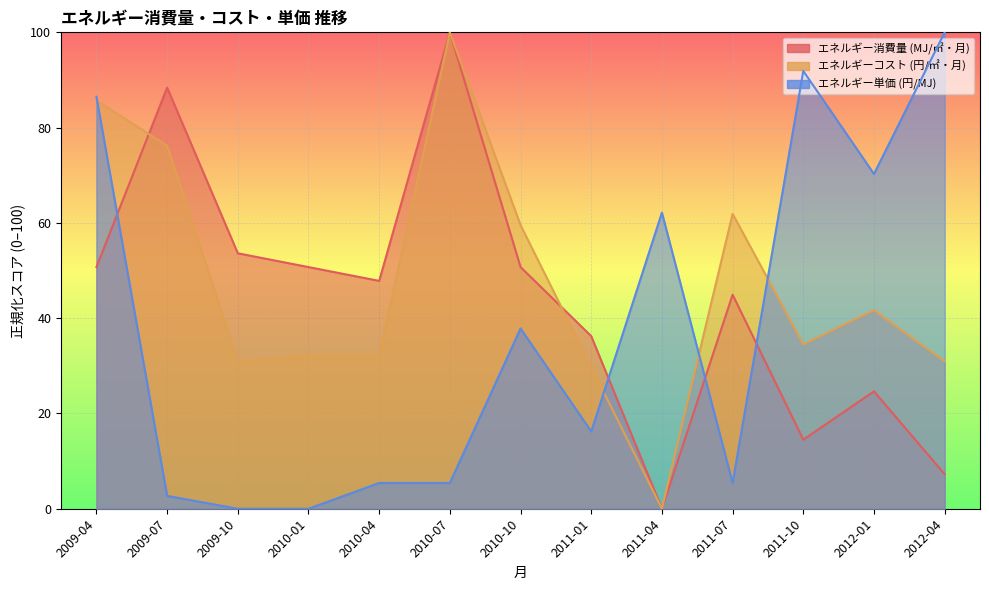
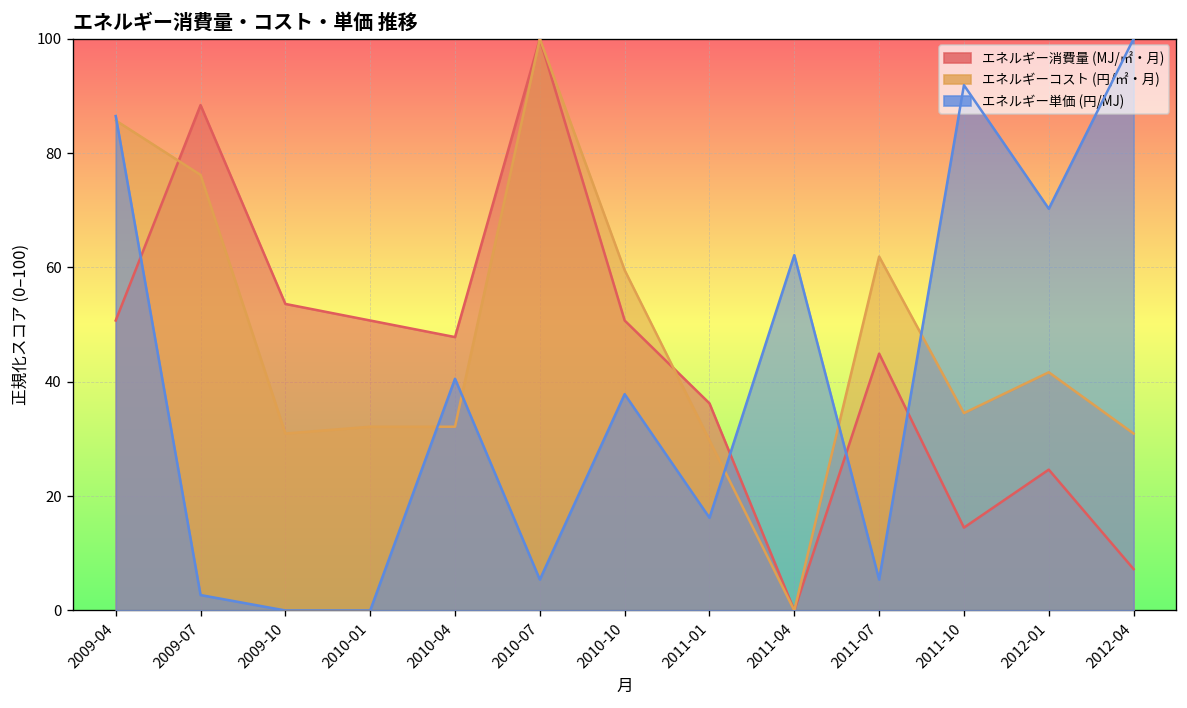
エネルギー単価 (円/MJ), 2010-04: 5 -> 41
